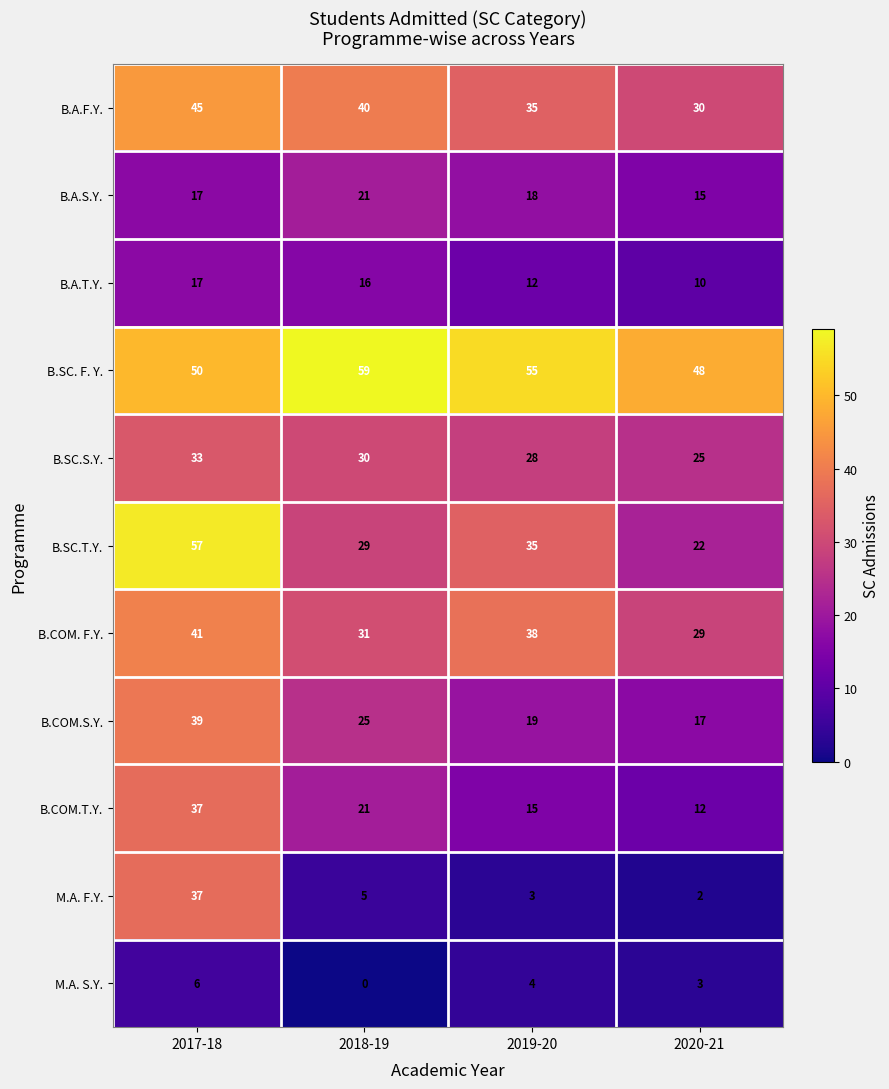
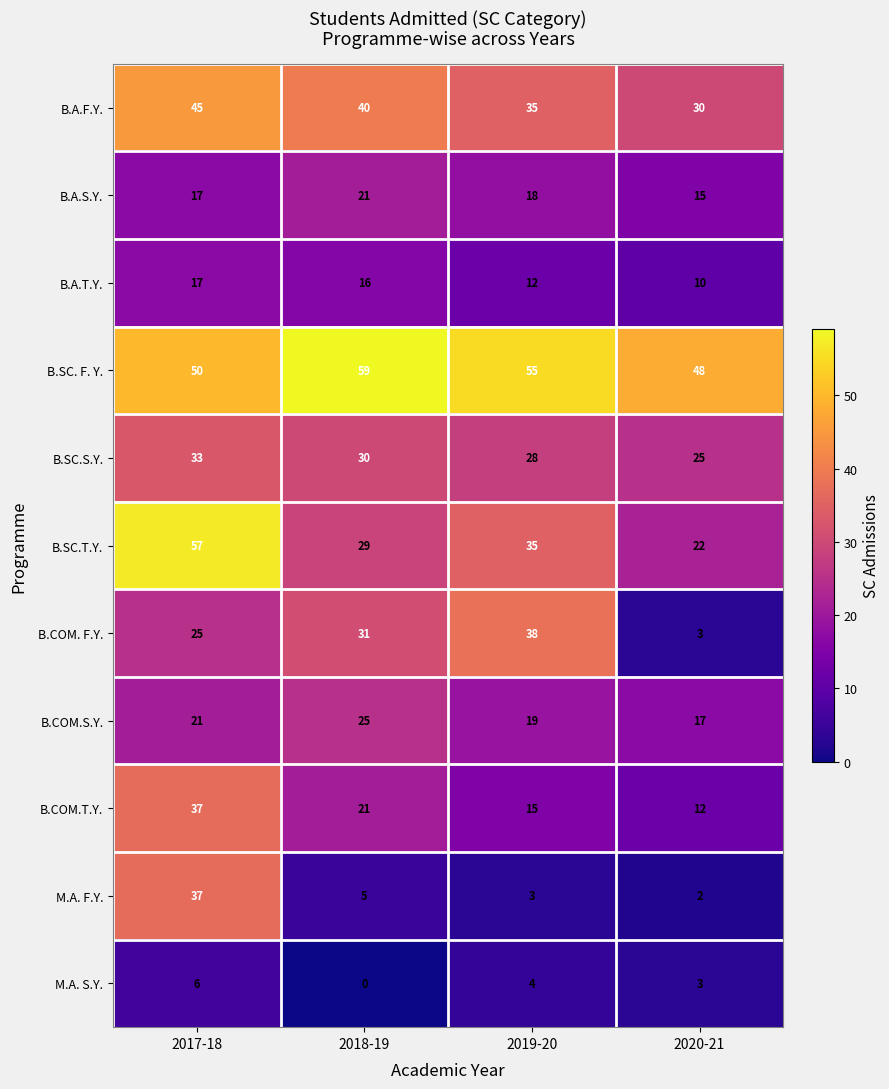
B.COM. F.Y., 2017-18: 41 -> 25
B.COM. F.Y., 2020-21: 29 -> 3
B.COM.S.Y., 2017-18: 39 -> 21
